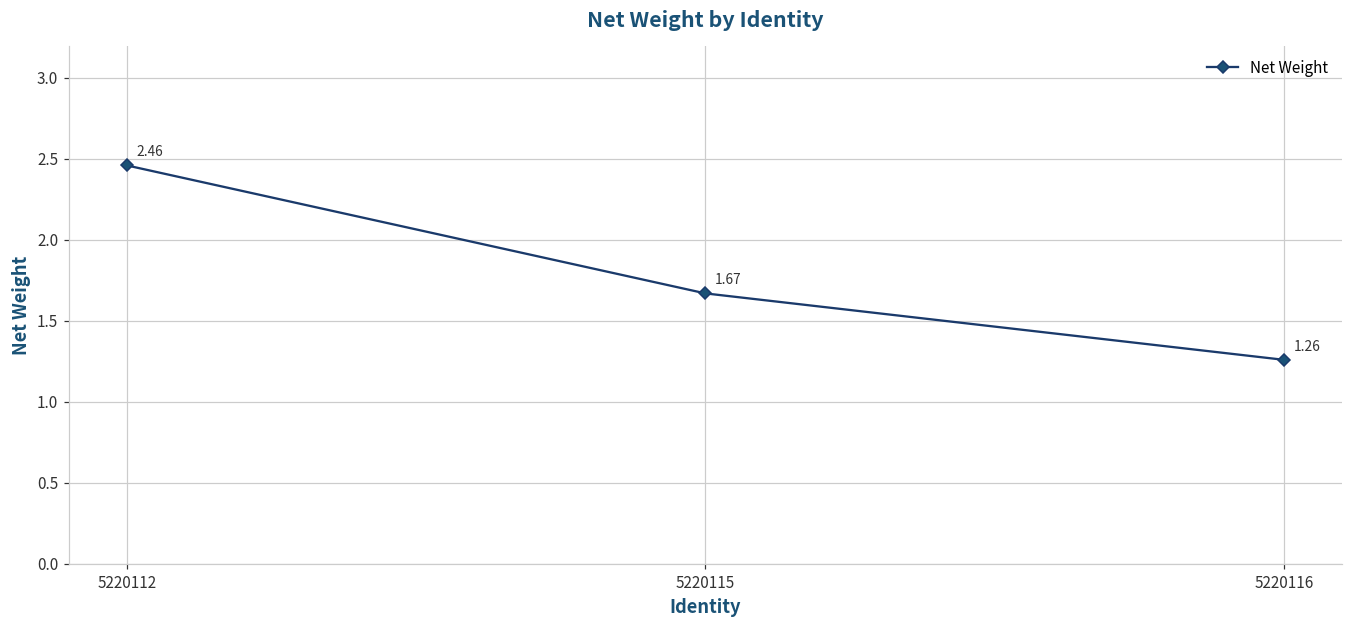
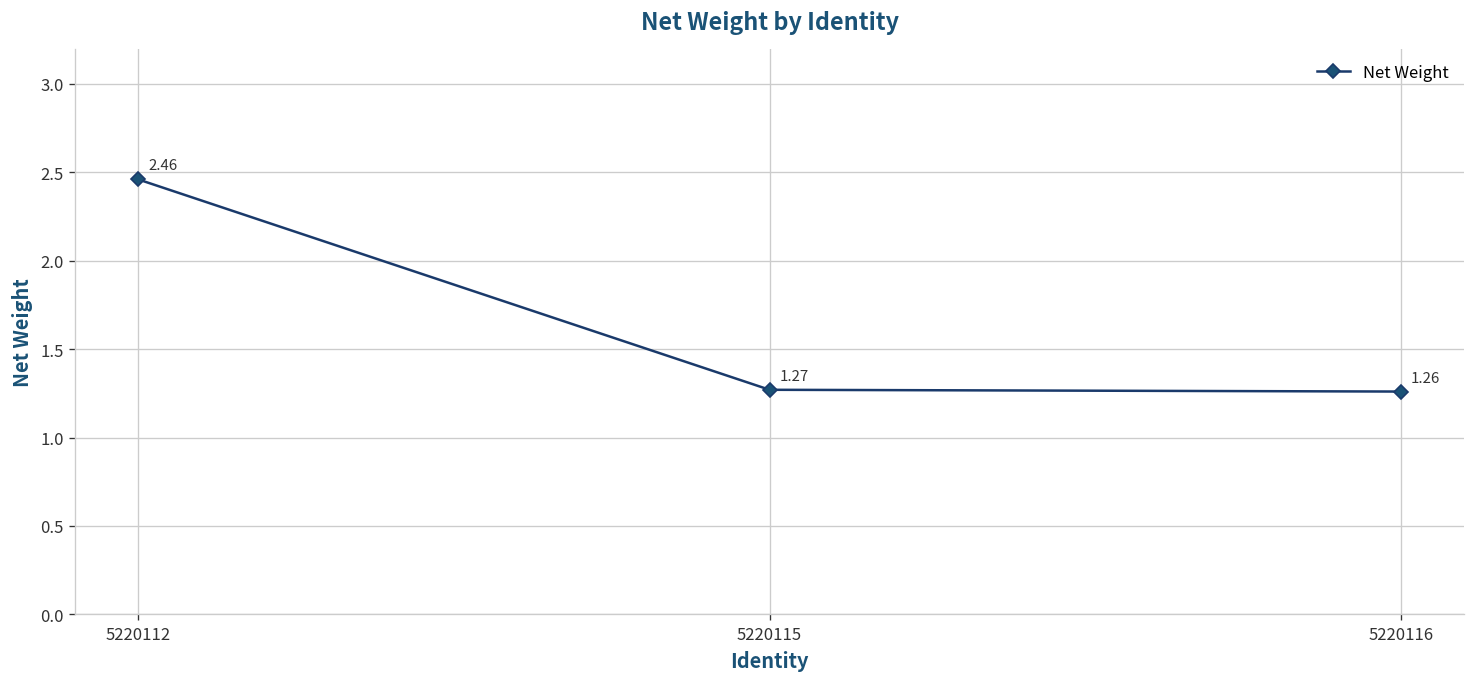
5220115: 1.67 -> 1.27
